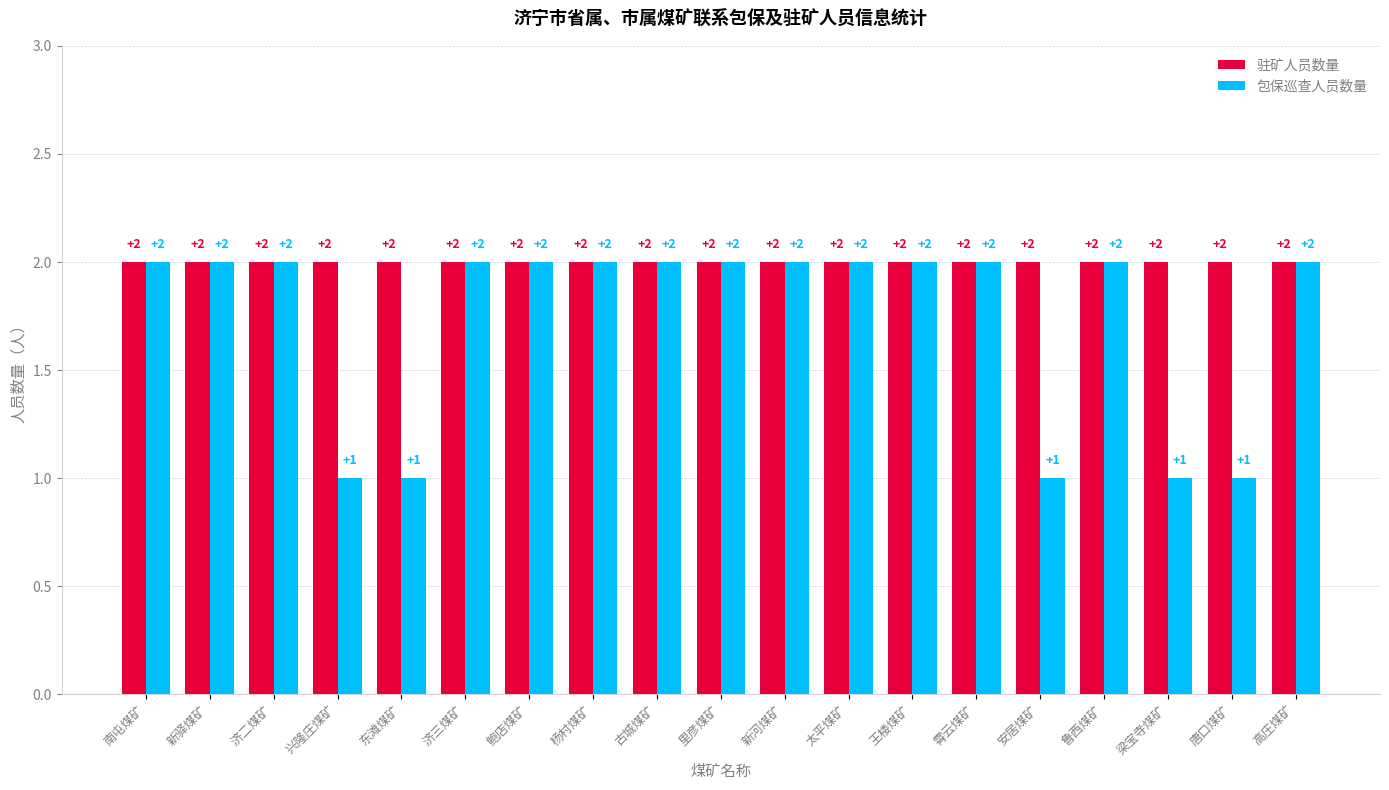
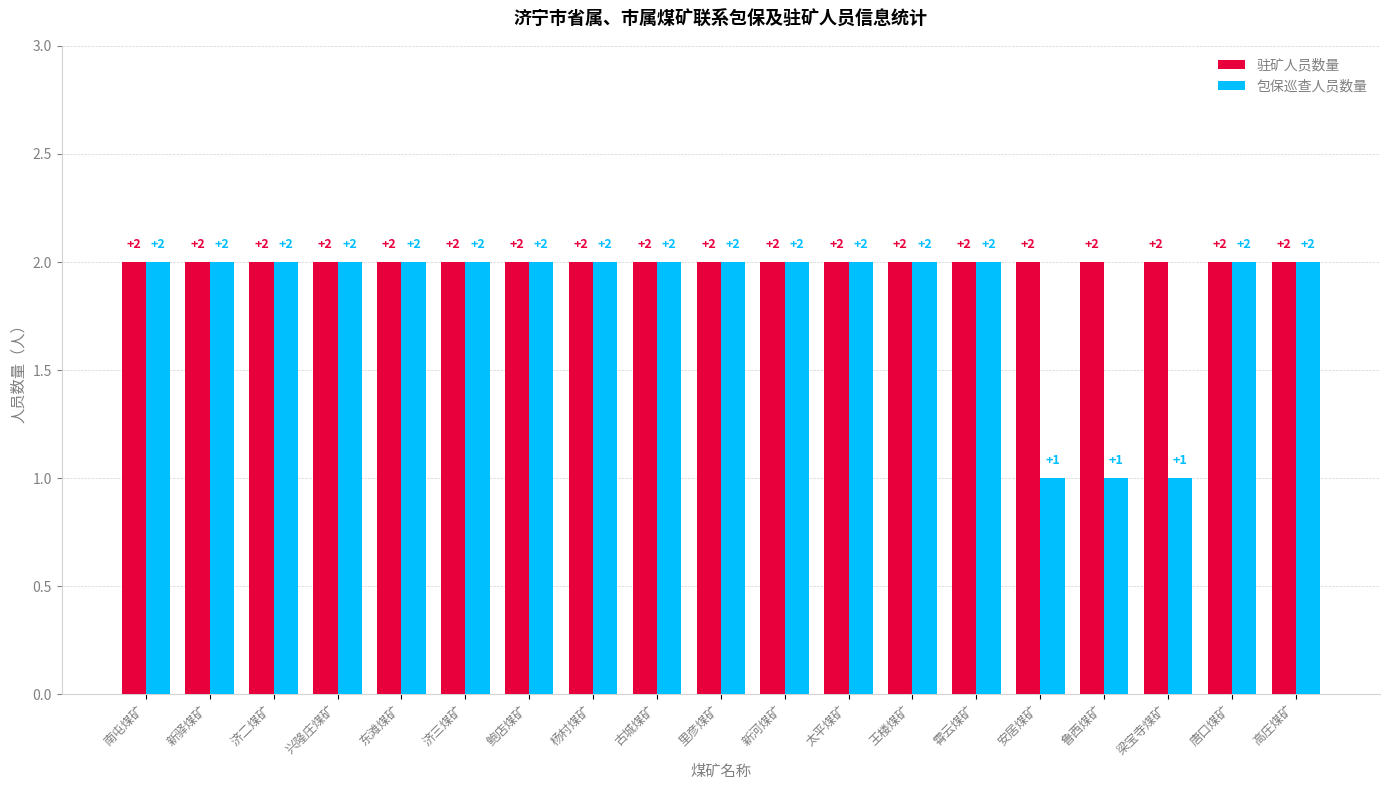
包保巡查人员数量, 兴隆庄煤矿: +1 -> +2
包保巡查人员数量, 东滩煤矿: +1 -> +2
包保巡查人员数量, 鲁西煤矿: +2 -> +1
包保巡查人员数量, 唐口煤矿: +1 -> +2
